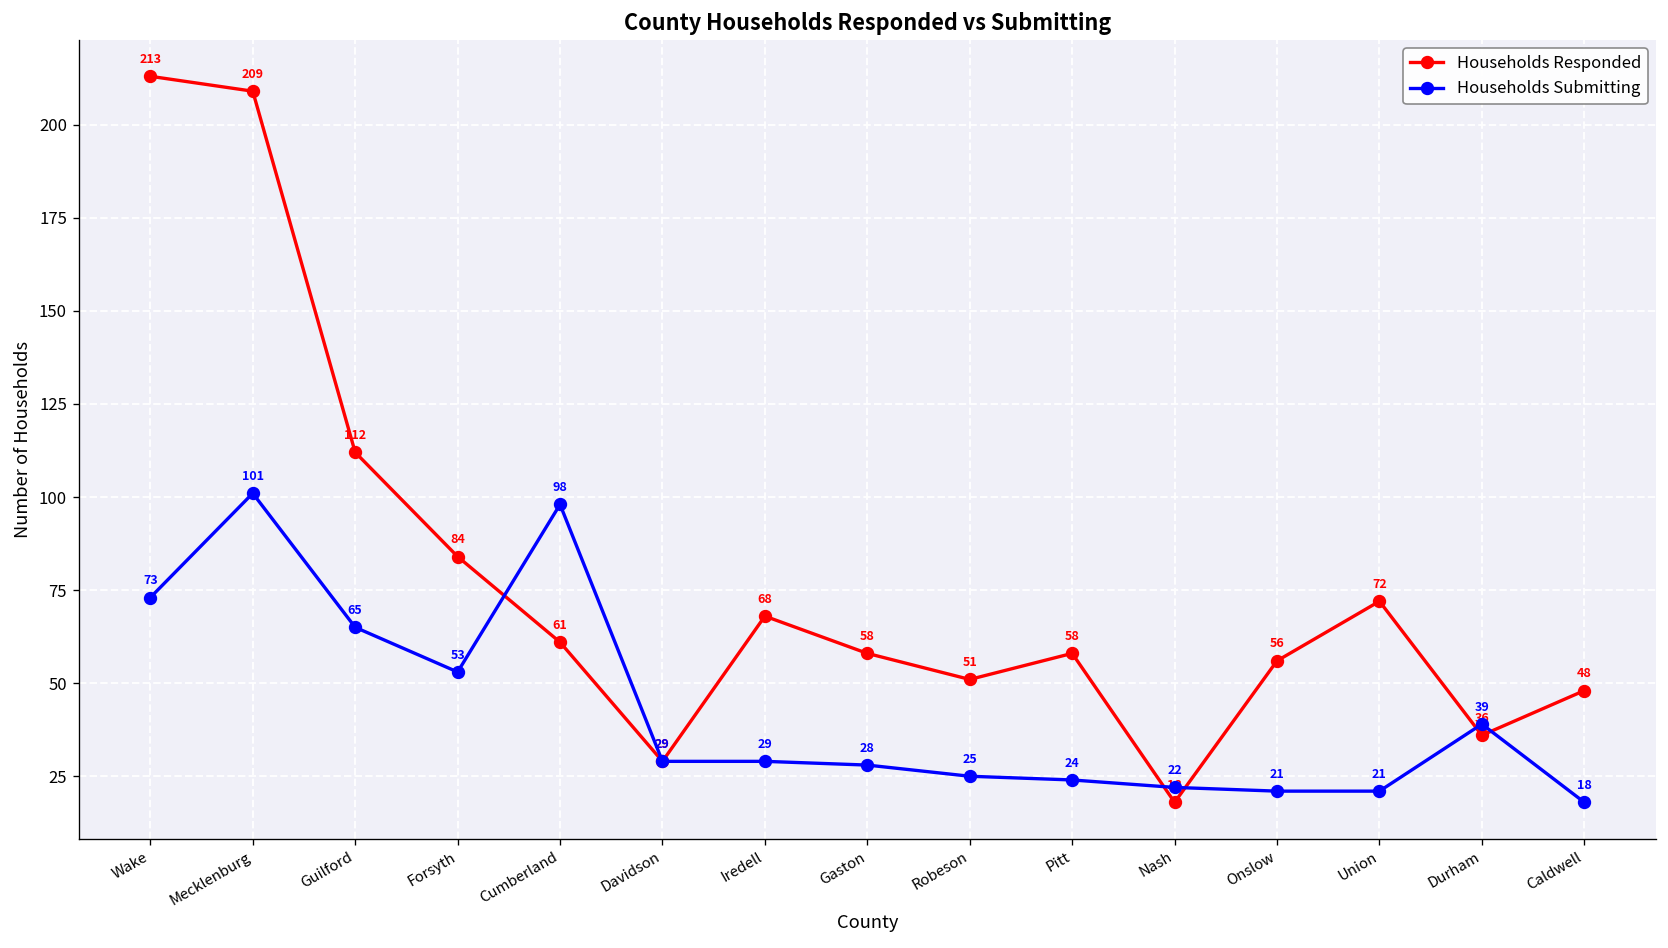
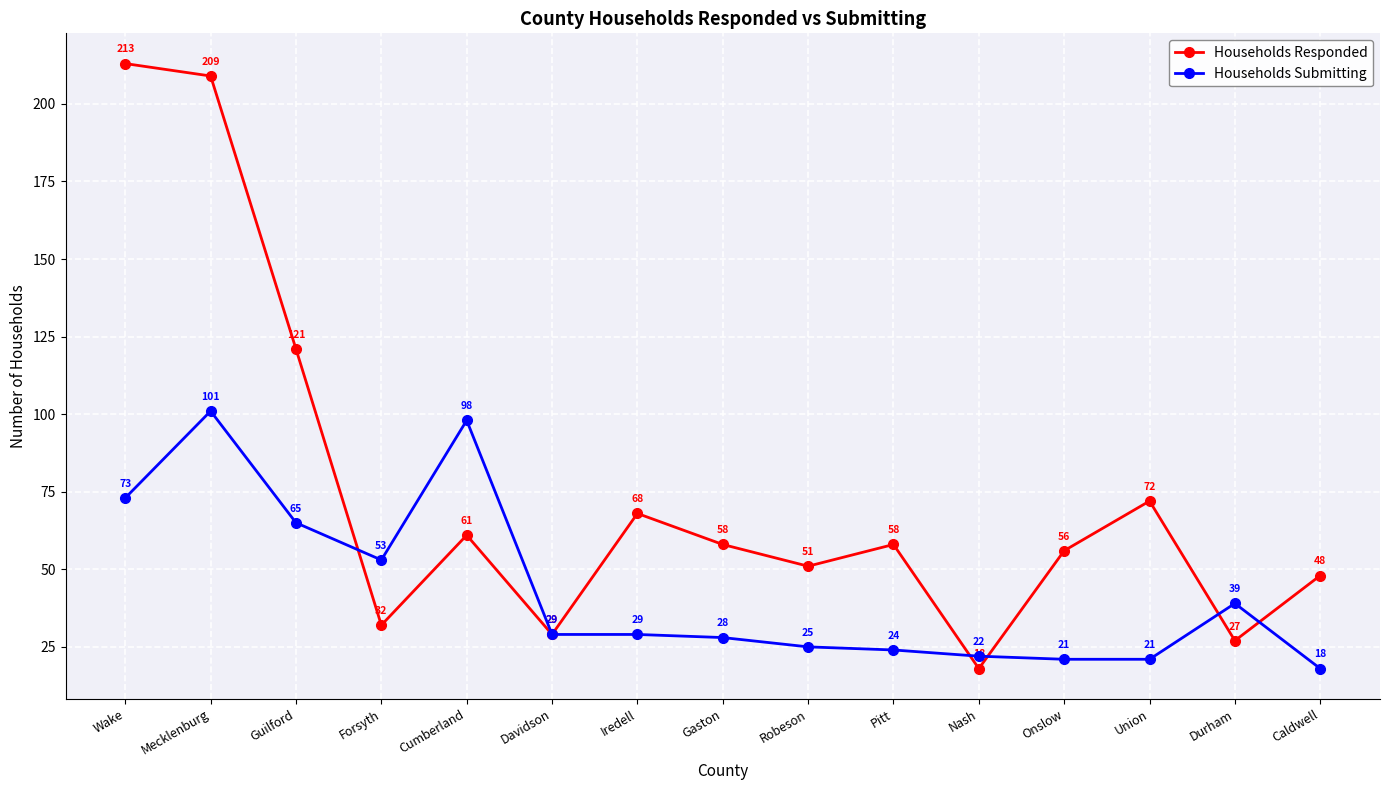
Households Responded, Guilford: 112 -> 121
Households Responded, Forsyth: 84 -> 32
Households Responded, Durham: 36 -> 27
